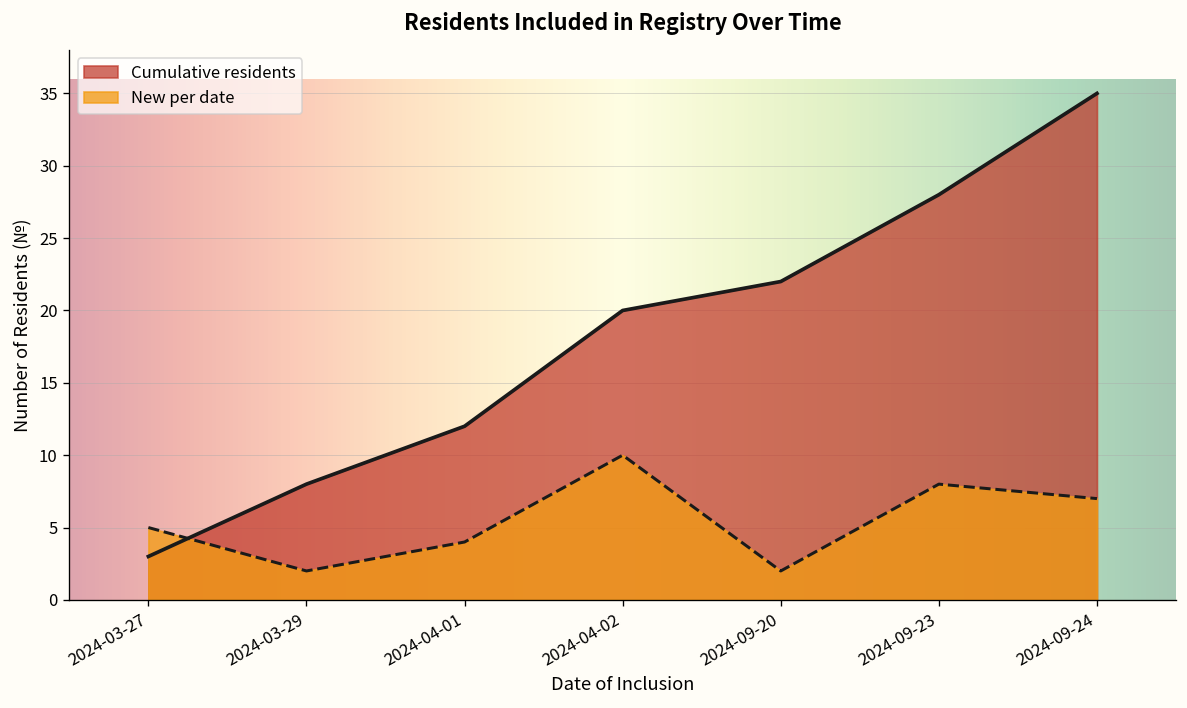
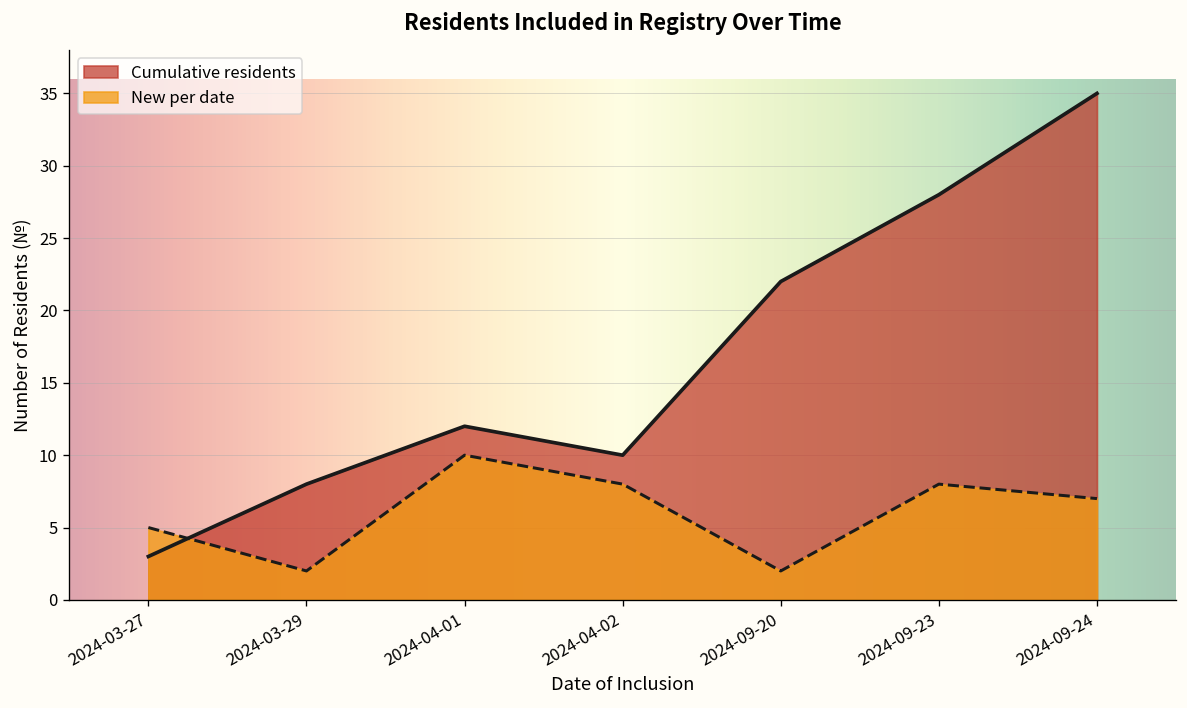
New per date, 2024-04-01: 4 -> 10
Cumulative residents, 2024-04-02: 20 -> 10
New per date, 2024-04-02: 10 -> 8
